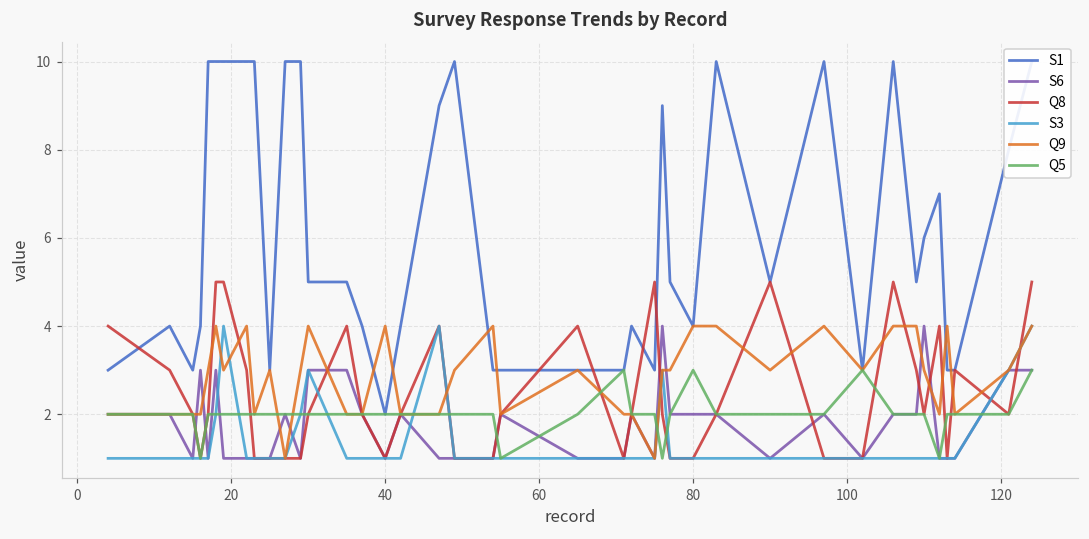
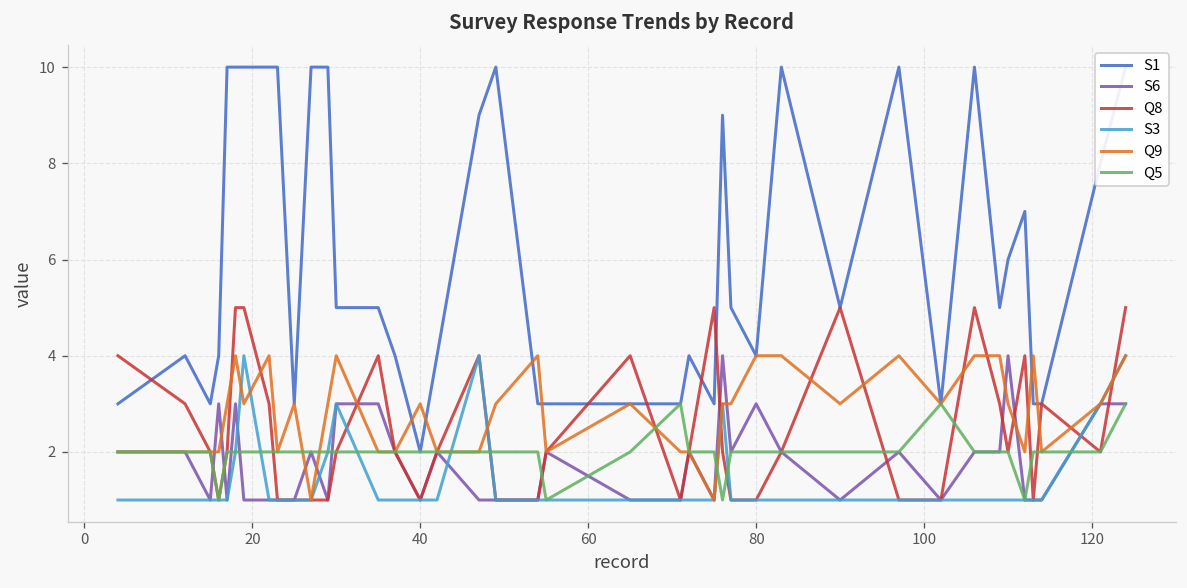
Q9, 40: 4 -> 3
S6, 80: 2 -> 3
Q5, 80: 3 -> 2
